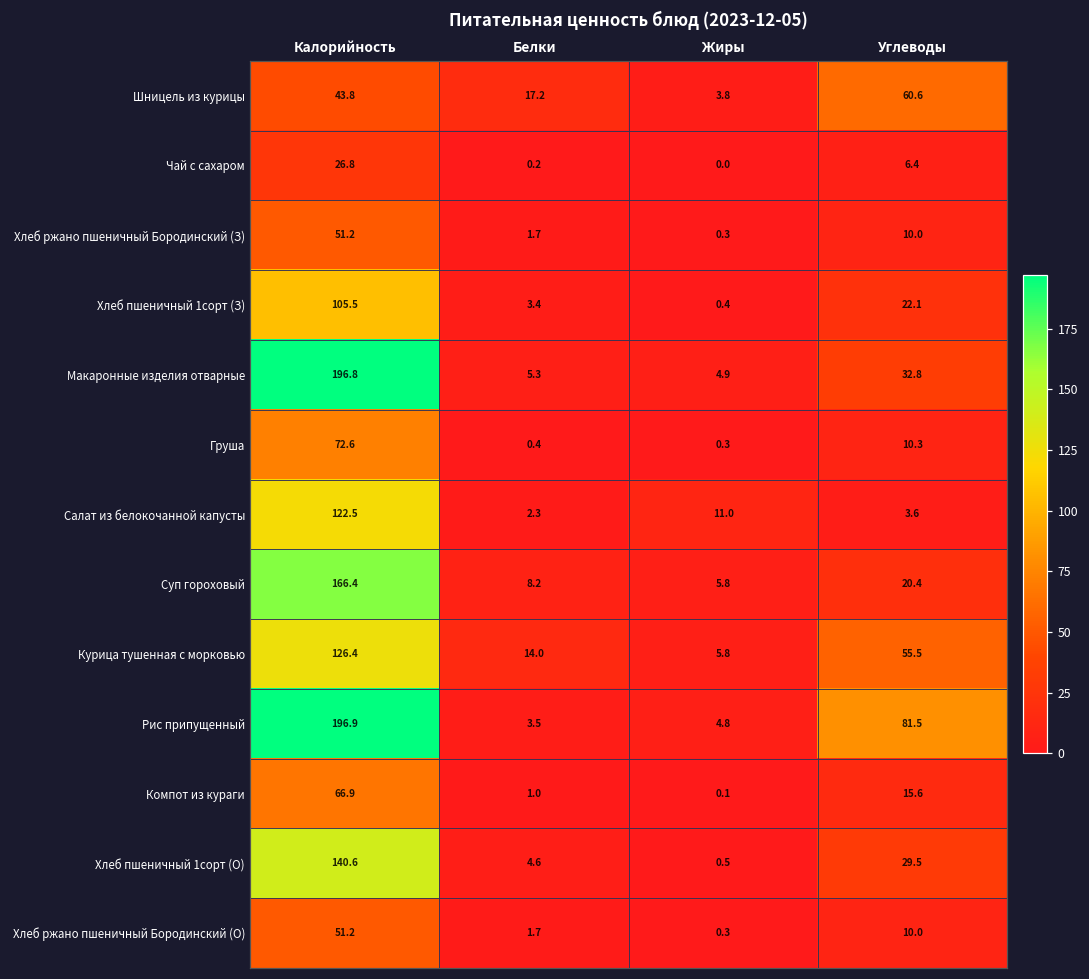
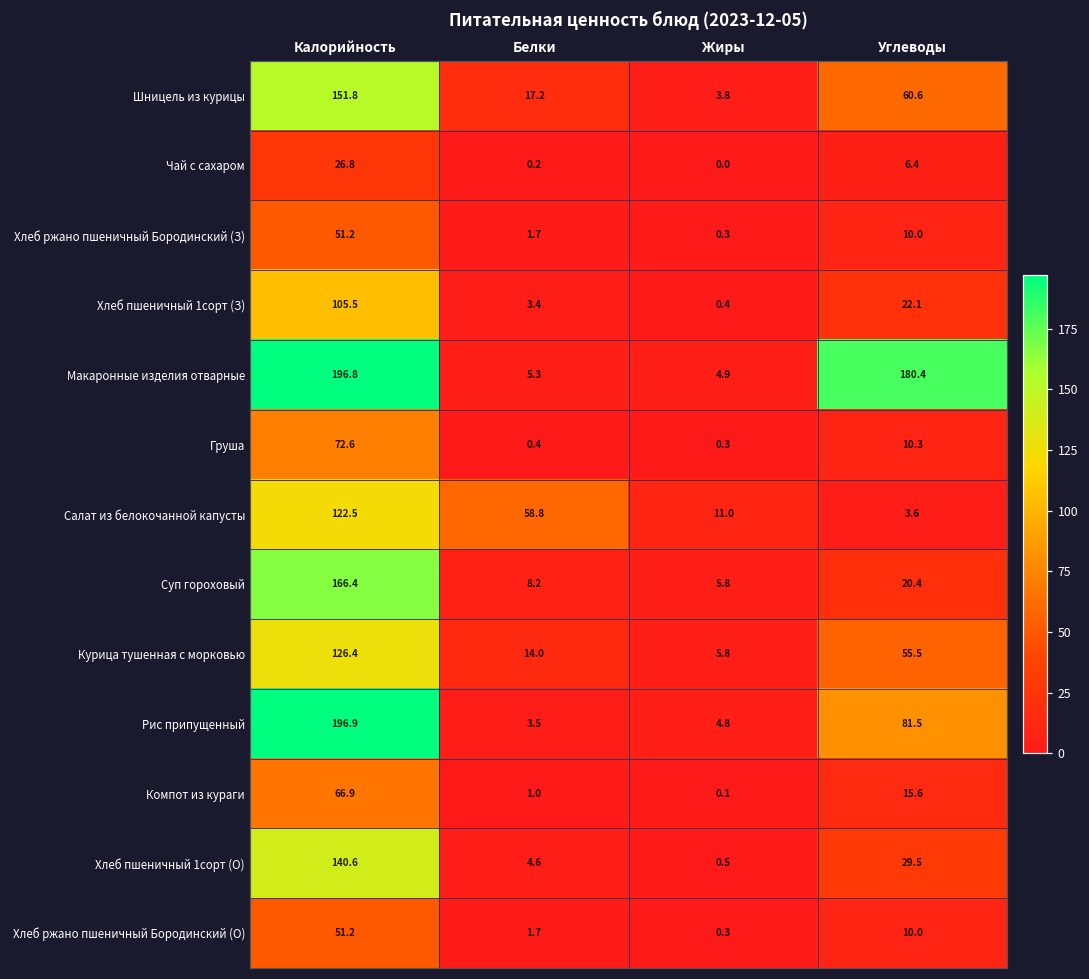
Шницель из курицы, Калорийность: 43.8 -> 151.8
Макаронные изделия отварные, Углеводы: 32.8 -> 180.4
Салат из белокочанной капусты, Белки: 2.3 -> 58.8
